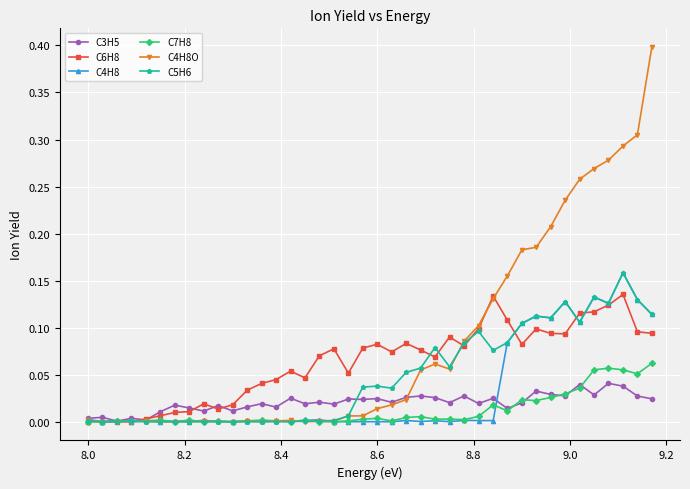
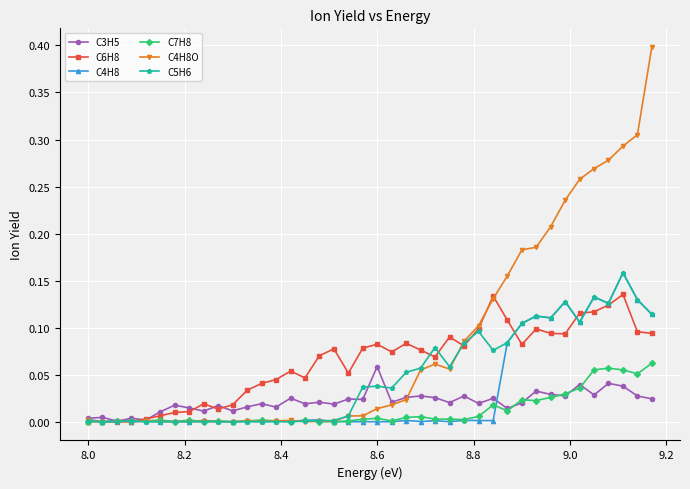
C3H5, 8.6: 0.02 -> 0.06
